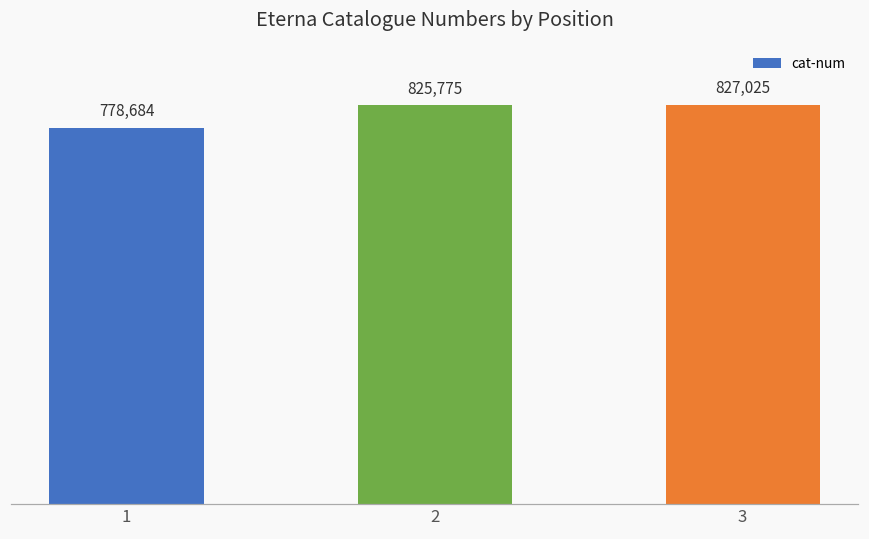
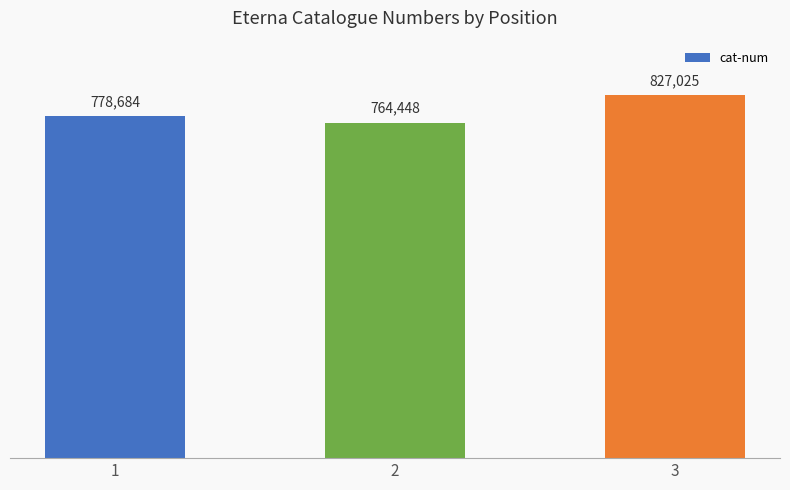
2: 825,775 -> 764,448
